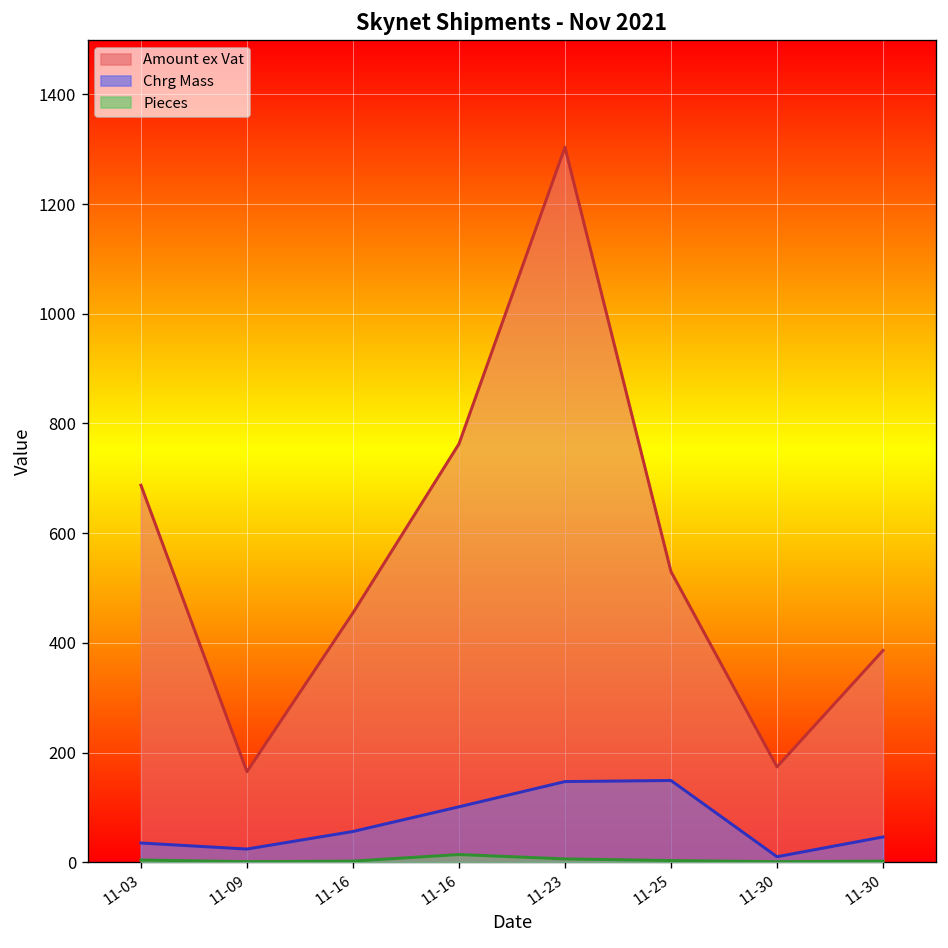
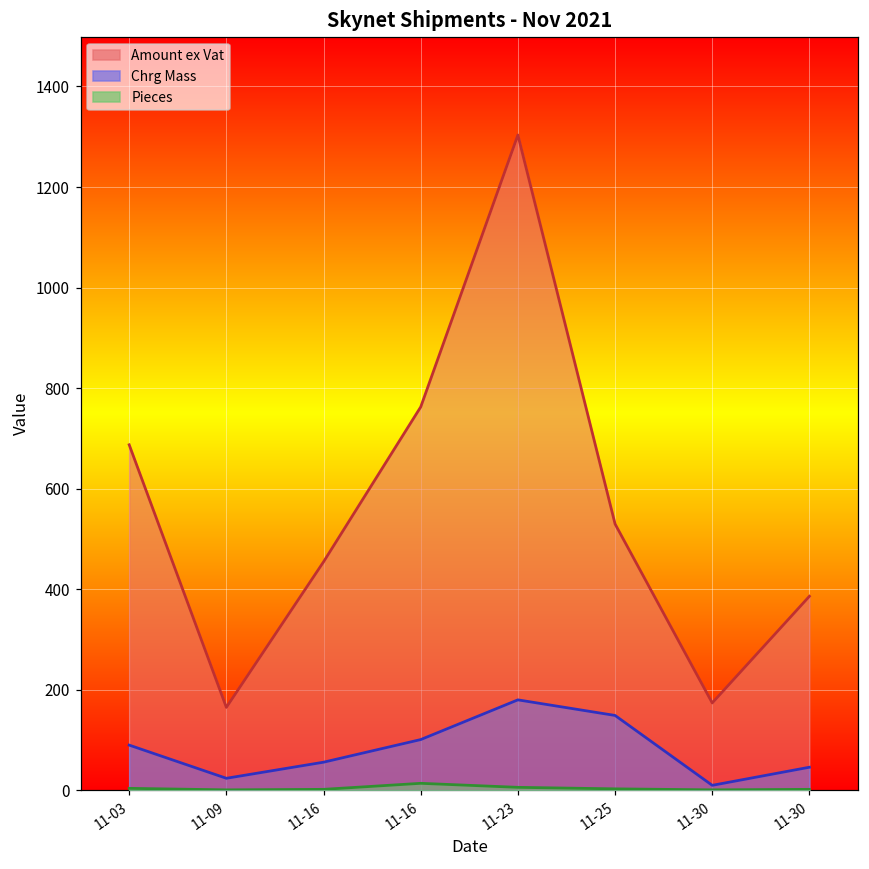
Chrg Mass, 11-03: 40 -> 90
Chrg Mass, 11-23: 150 -> 180
